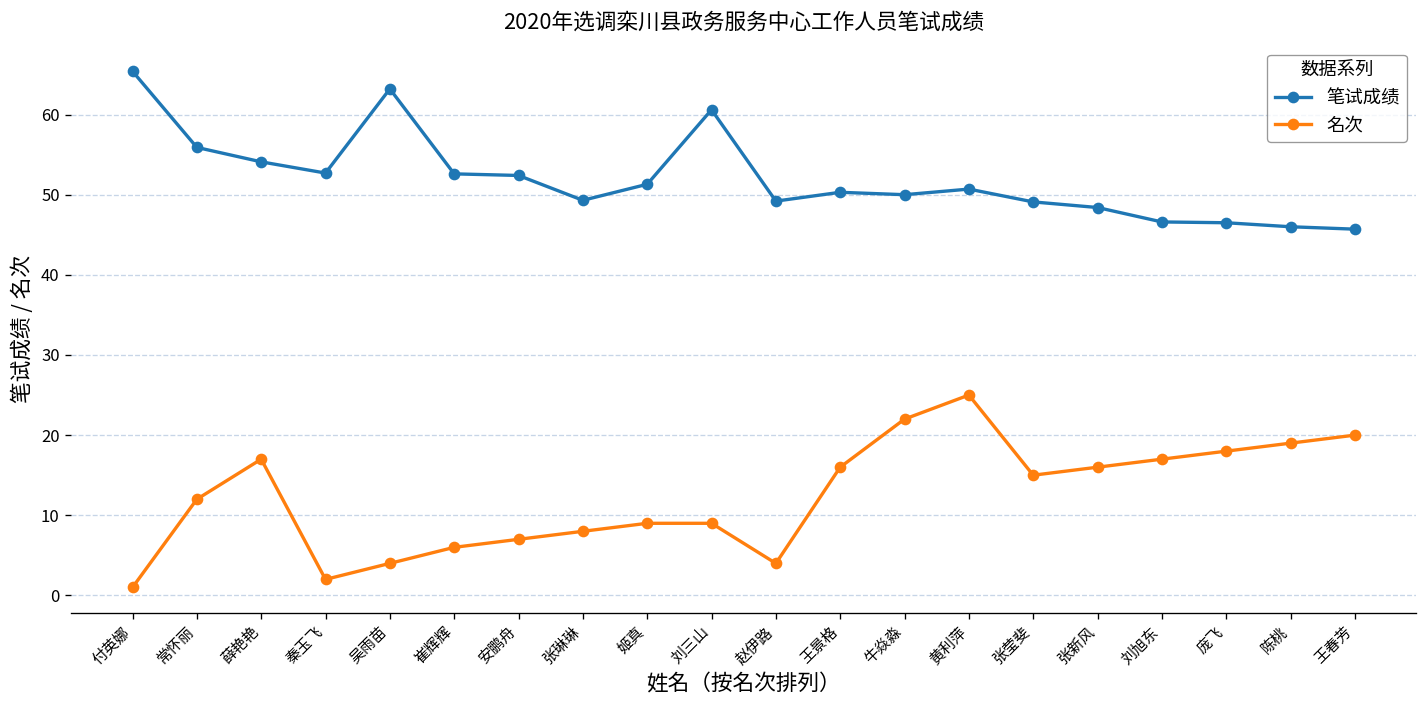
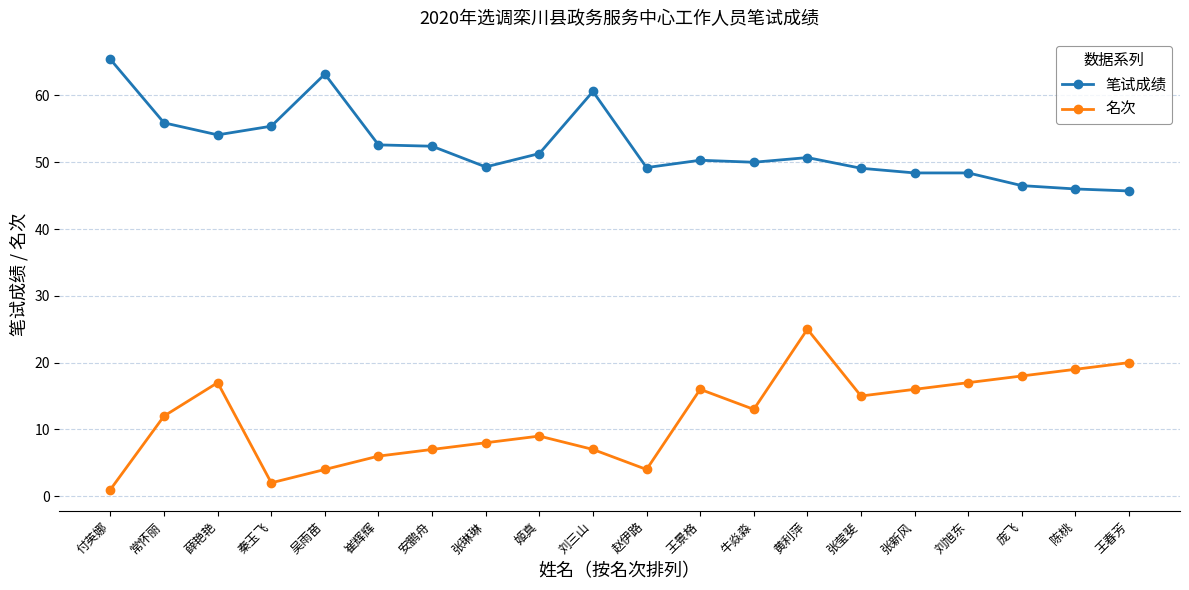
笔试成绩, 秦玉飞: 53 -> 55
名次, 刘三山: 9 -> 7
名次, 牛焱淼: 22 -> 13
笔试成绩, 刘旭东: 47 -> 48
